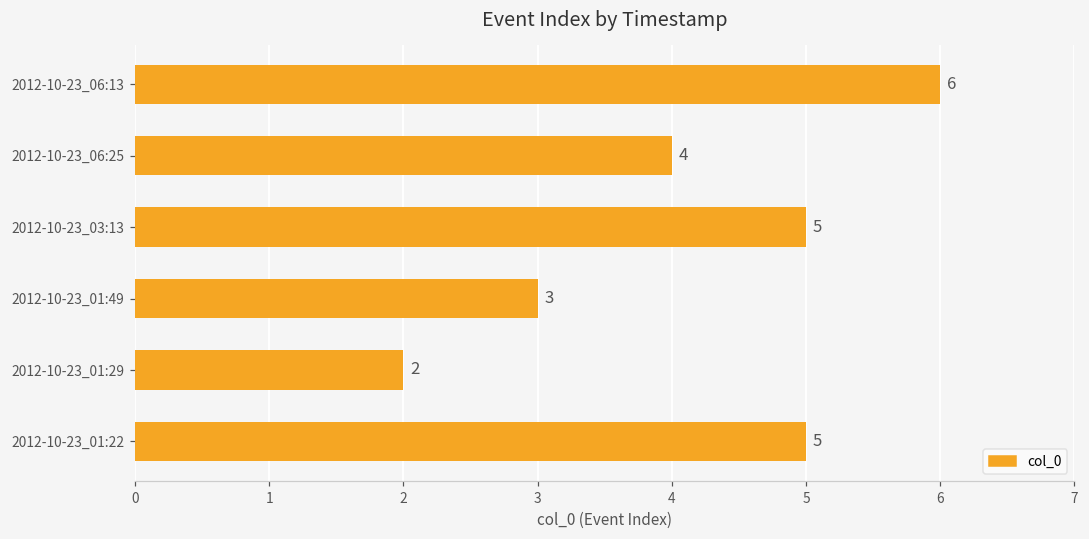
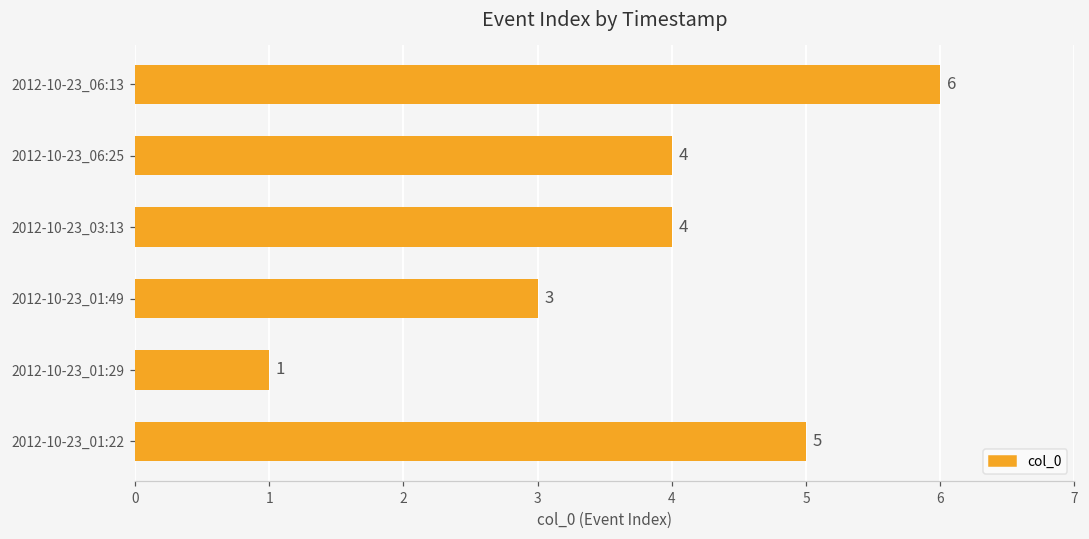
2012-10-23_03:13: 5 -> 4
2012-10-23_01:29: 2 -> 1
